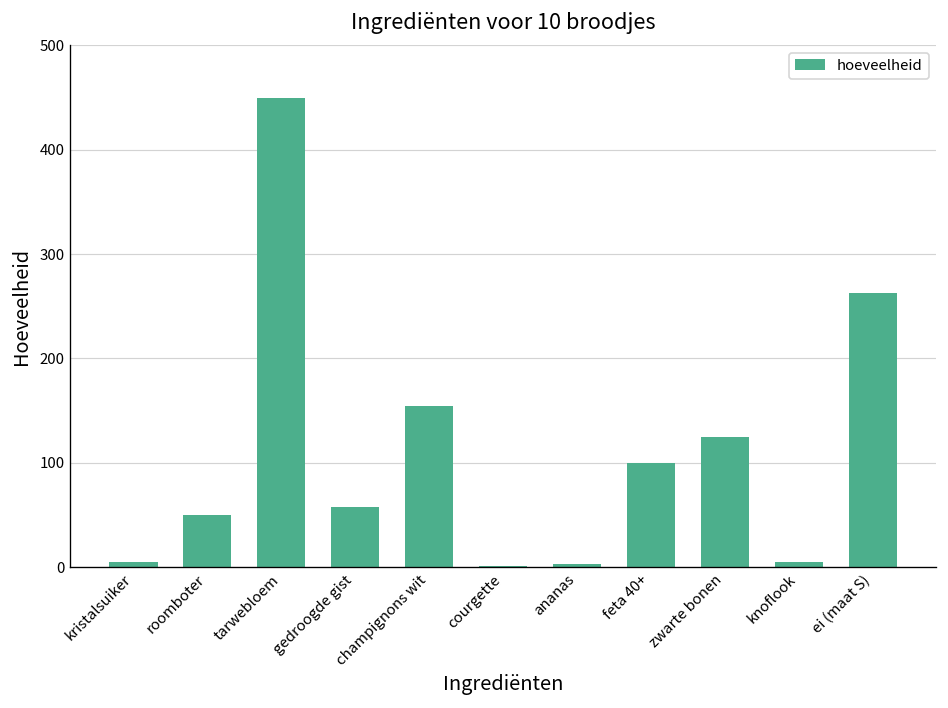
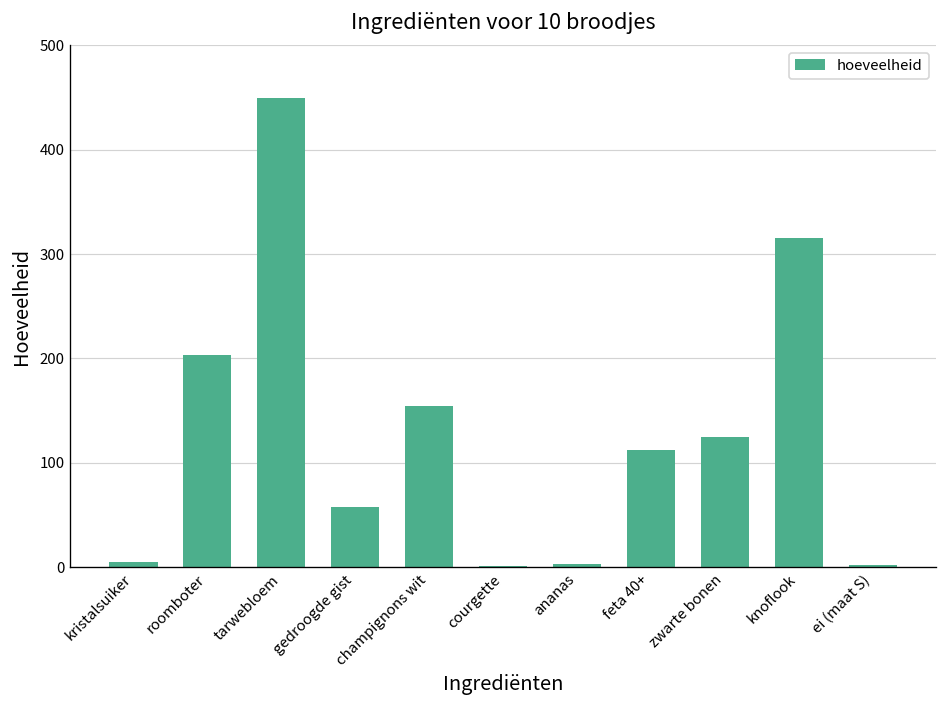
roomboter: 50 -> 200
feta 40+: 100 -> 110
knoflook: 10 -> 320
ei (maat S): 260 -> 0
